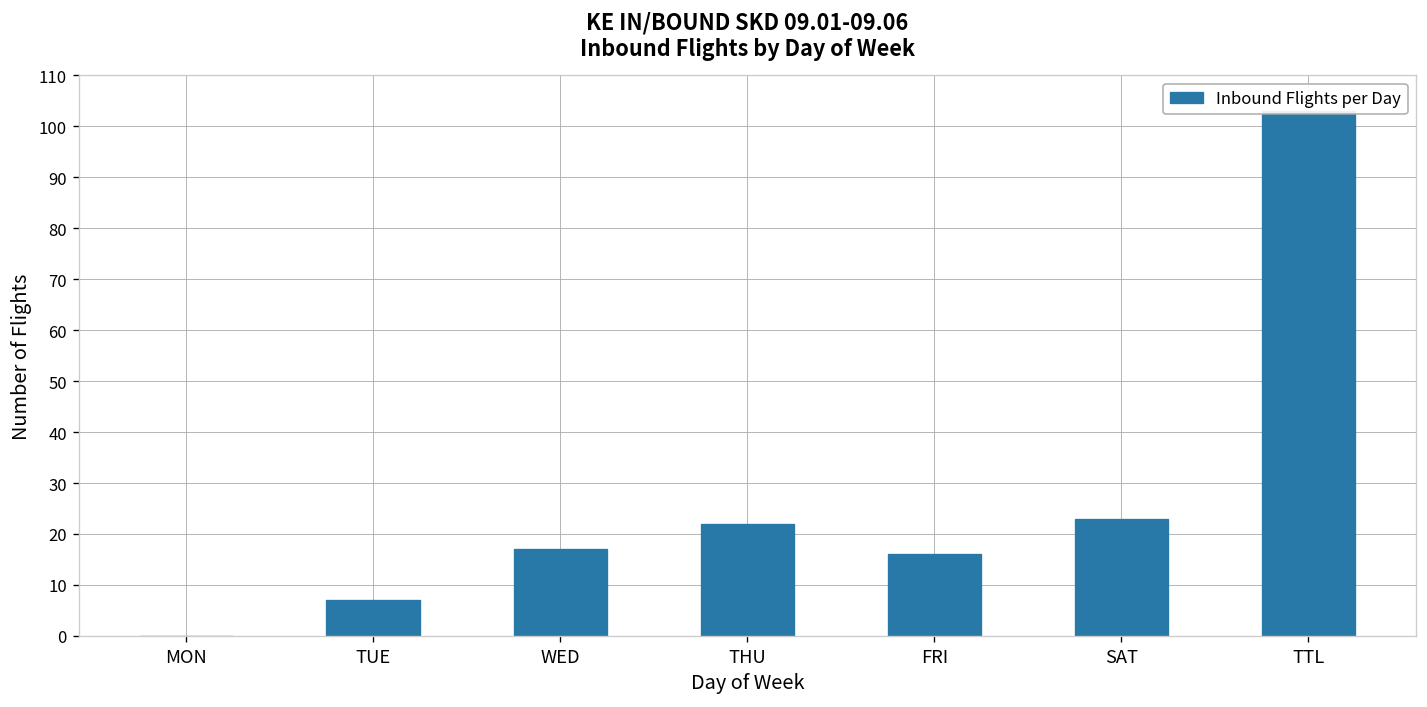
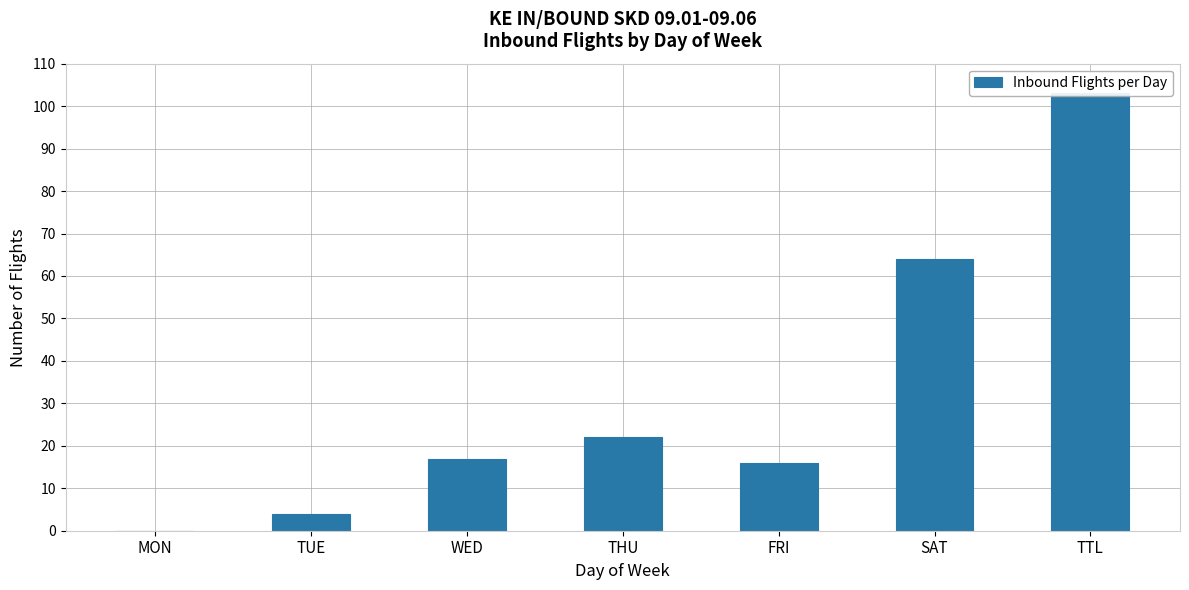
TUE: 7 -> 4
SAT: 23 -> 64
